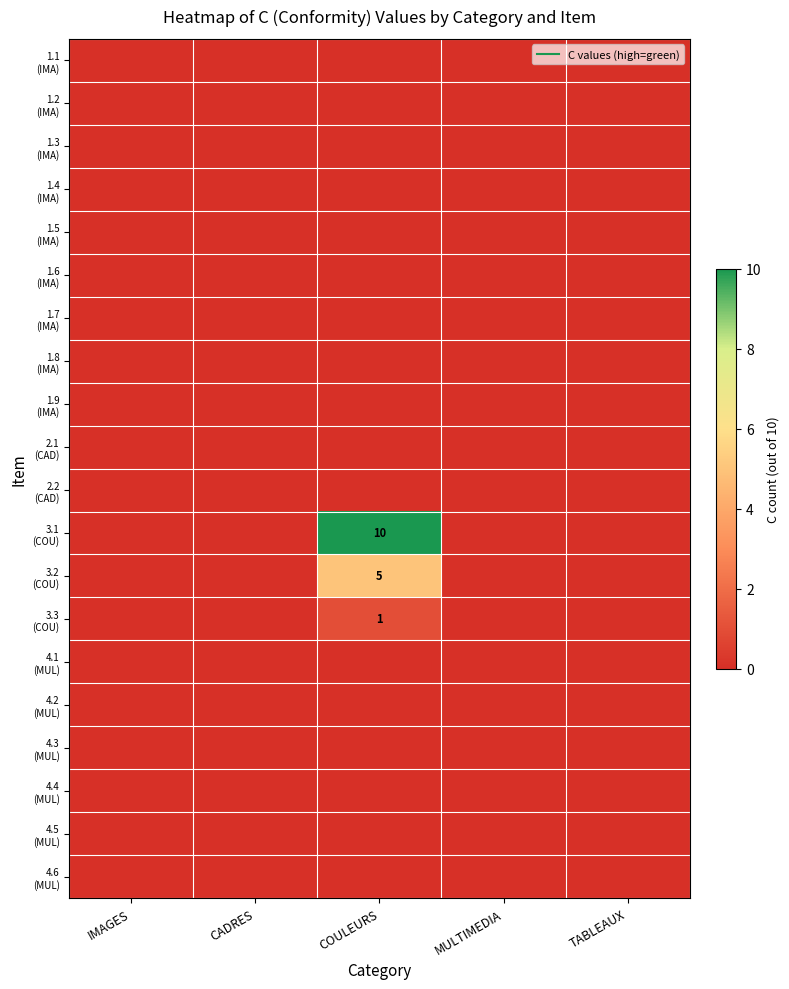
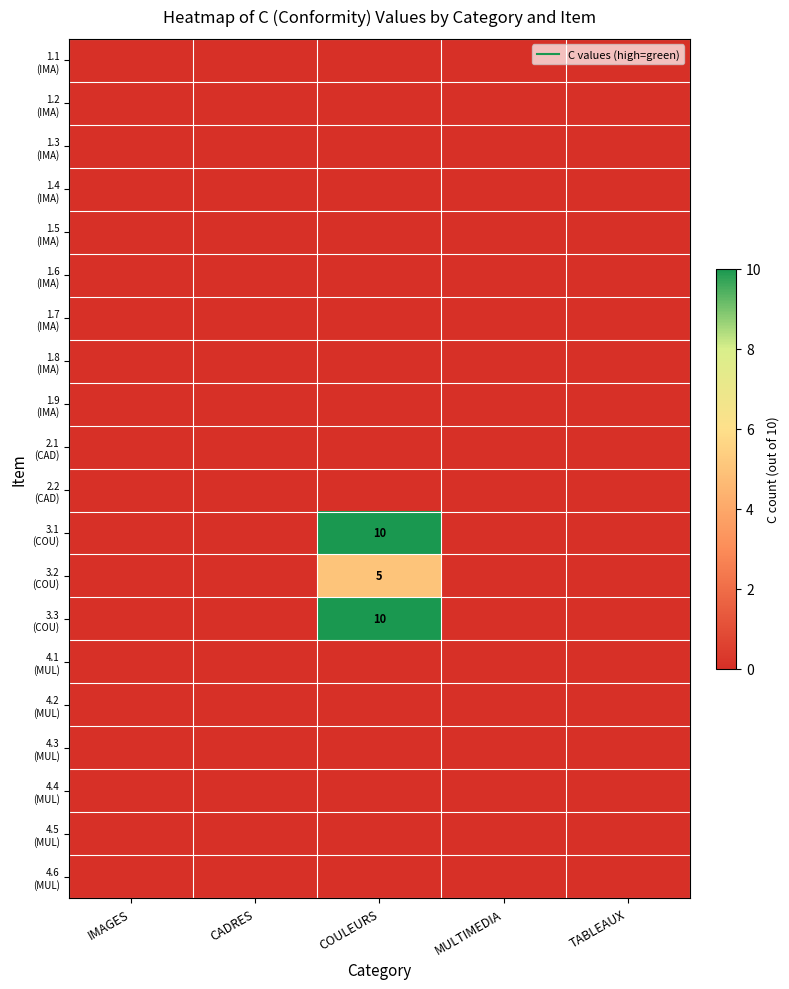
3.3 (COU), COULEURS: 1 -> 10
